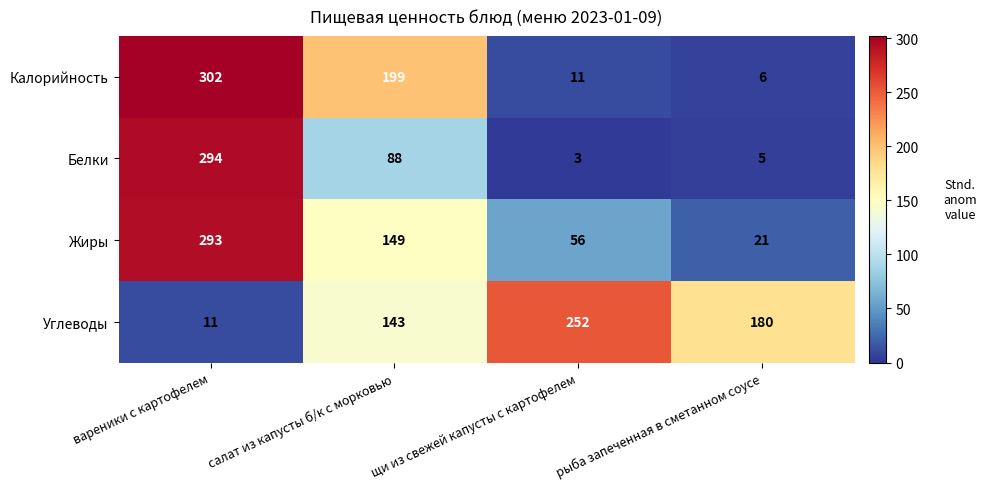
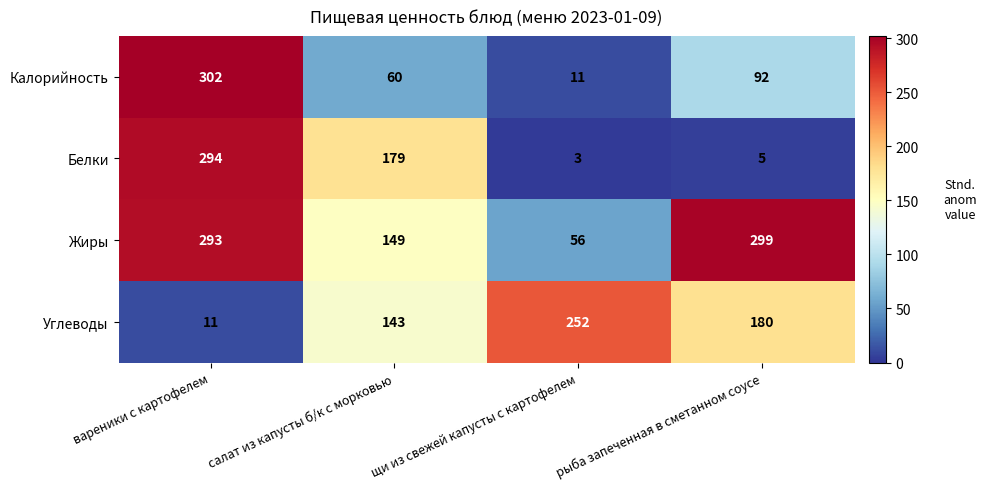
Калорийность, салат из капусты б/к с морковью: 199 -> 60
Калорийность, рыба запеченная в сметанном соусе: 6 -> 92
Белки, салат из капусты б/к с морковью: 88 -> 179
Жиры, рыба запеченная в сметанном соусе: 21 -> 299
